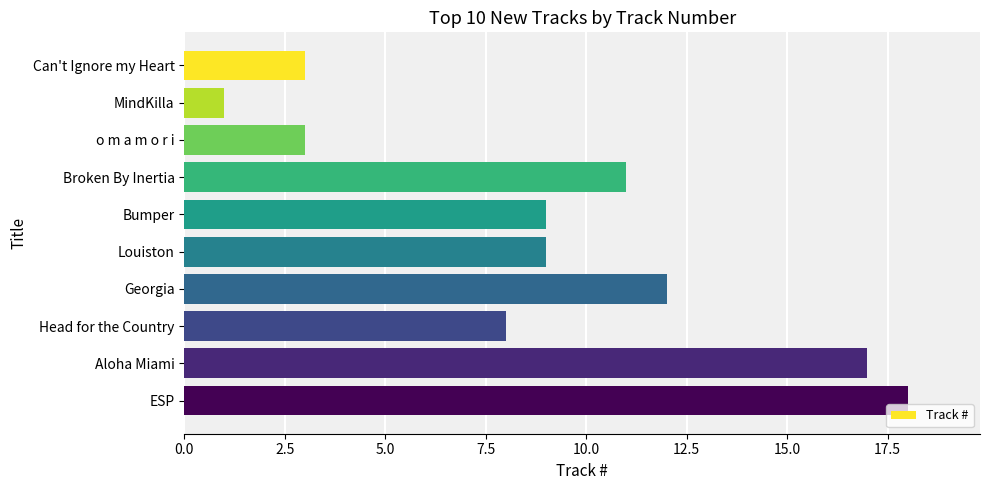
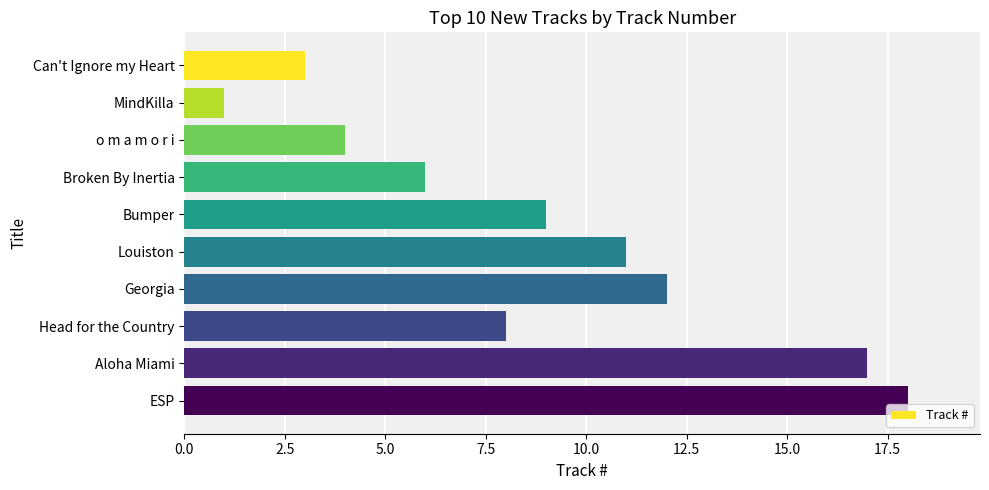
o m a m o r i: 3 -> 4
Broken By Inertia: 11 -> 6
Louiston: 9 -> 11
